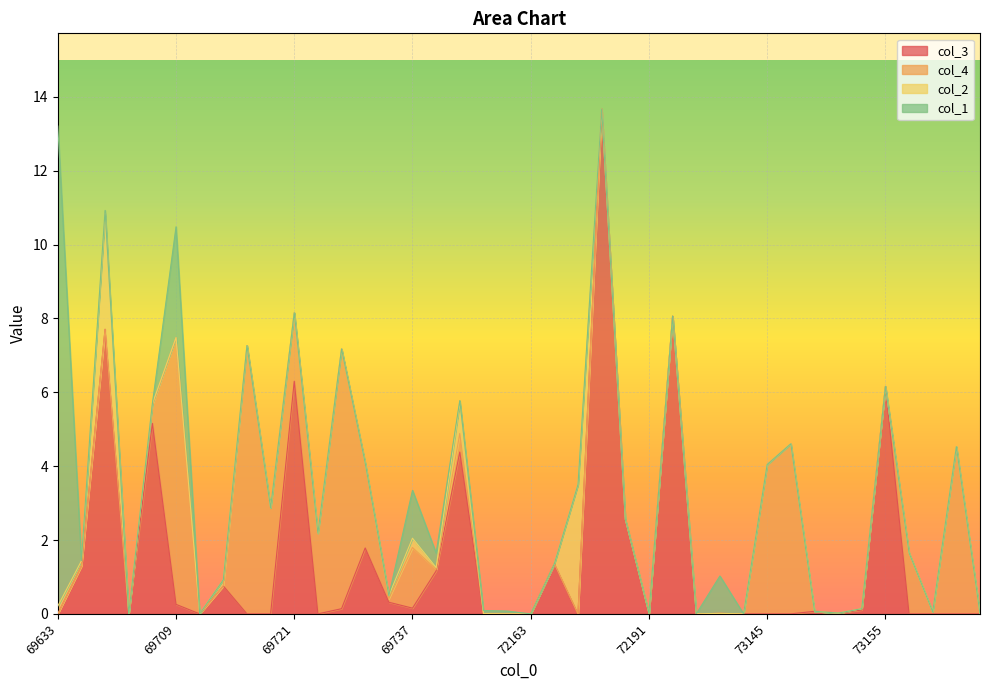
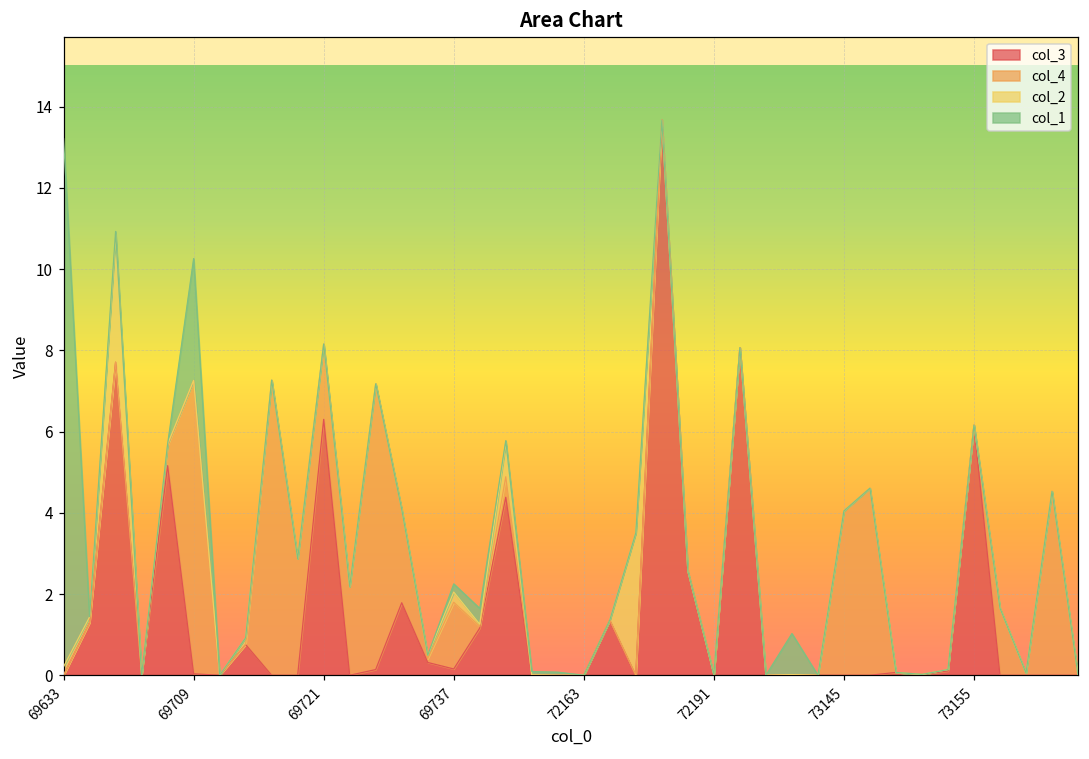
col_3, 69709: 0.3 -> 0.0
col_1, 69737: 1.3 -> 0.2
